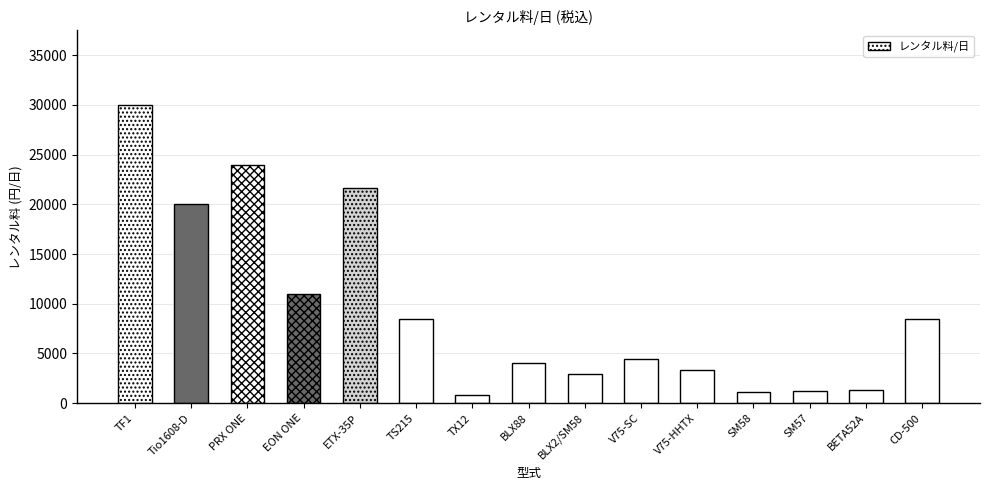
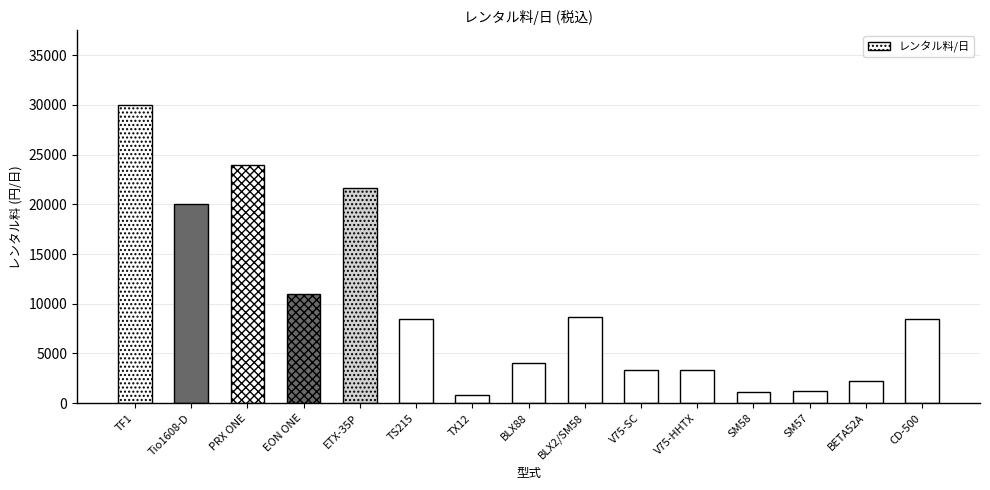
BLX2/SM58: 3000 -> 9000
V75-SC: 4000 -> 3000
BETA52A: 1000 -> 2000
